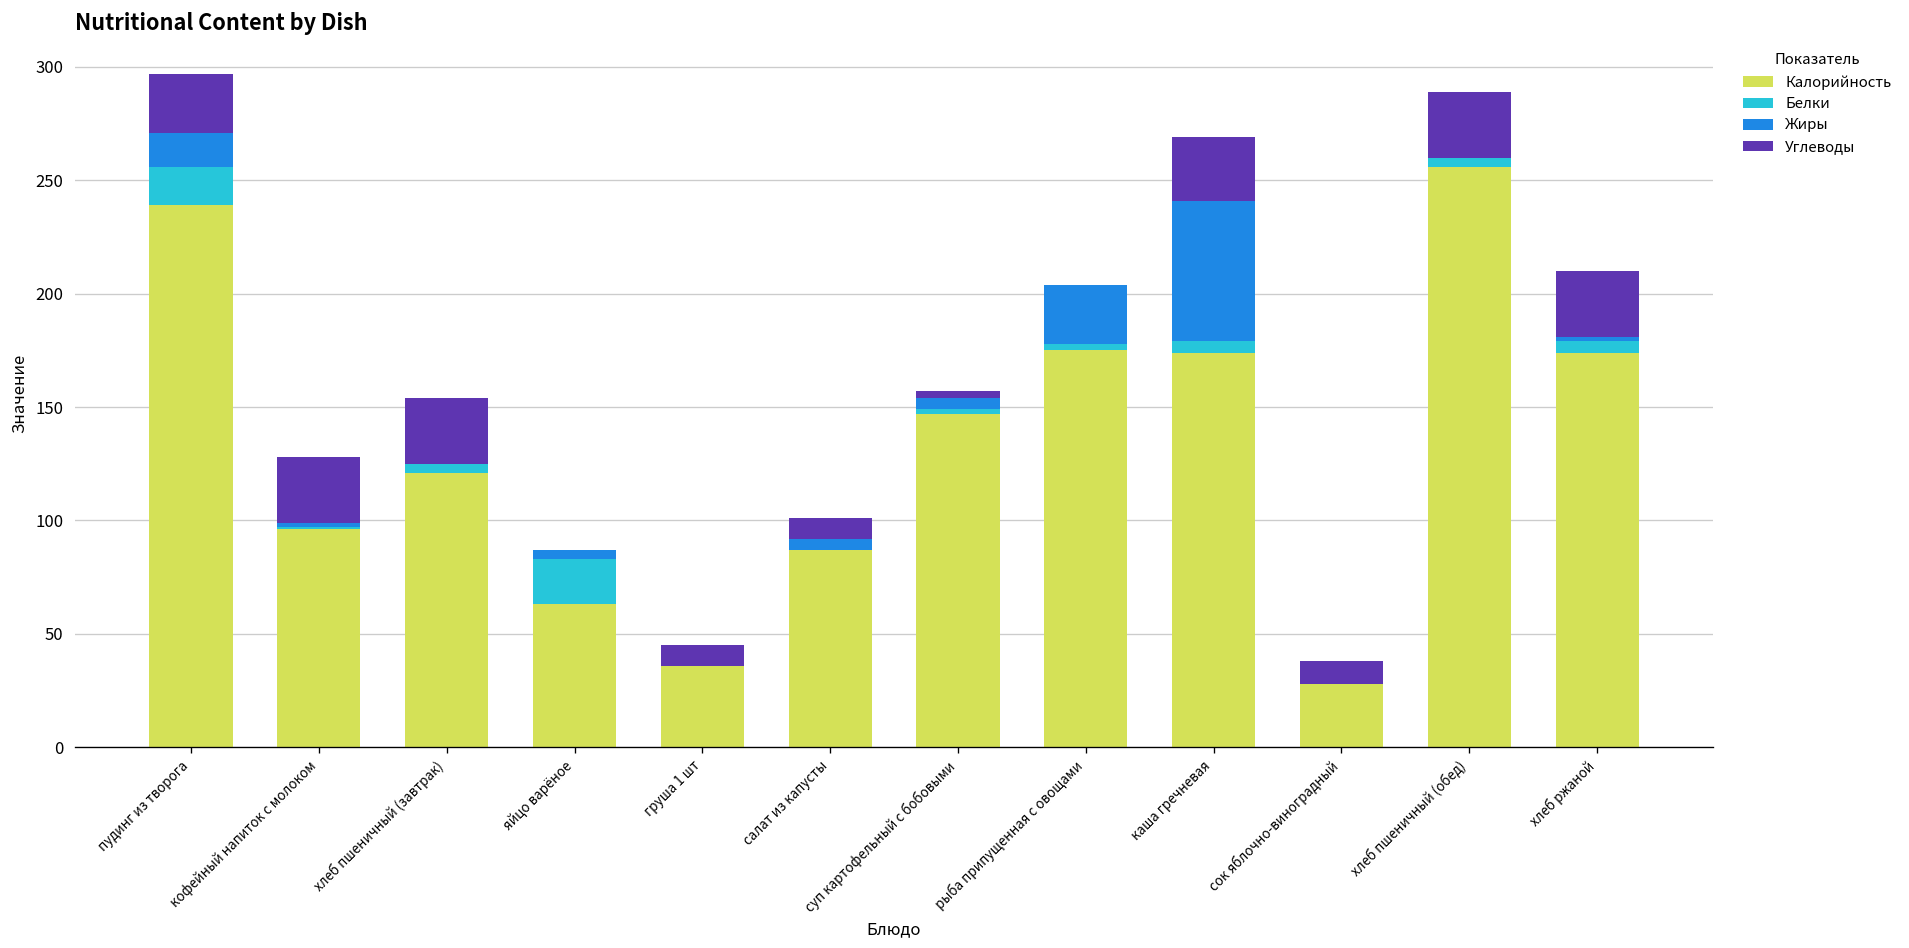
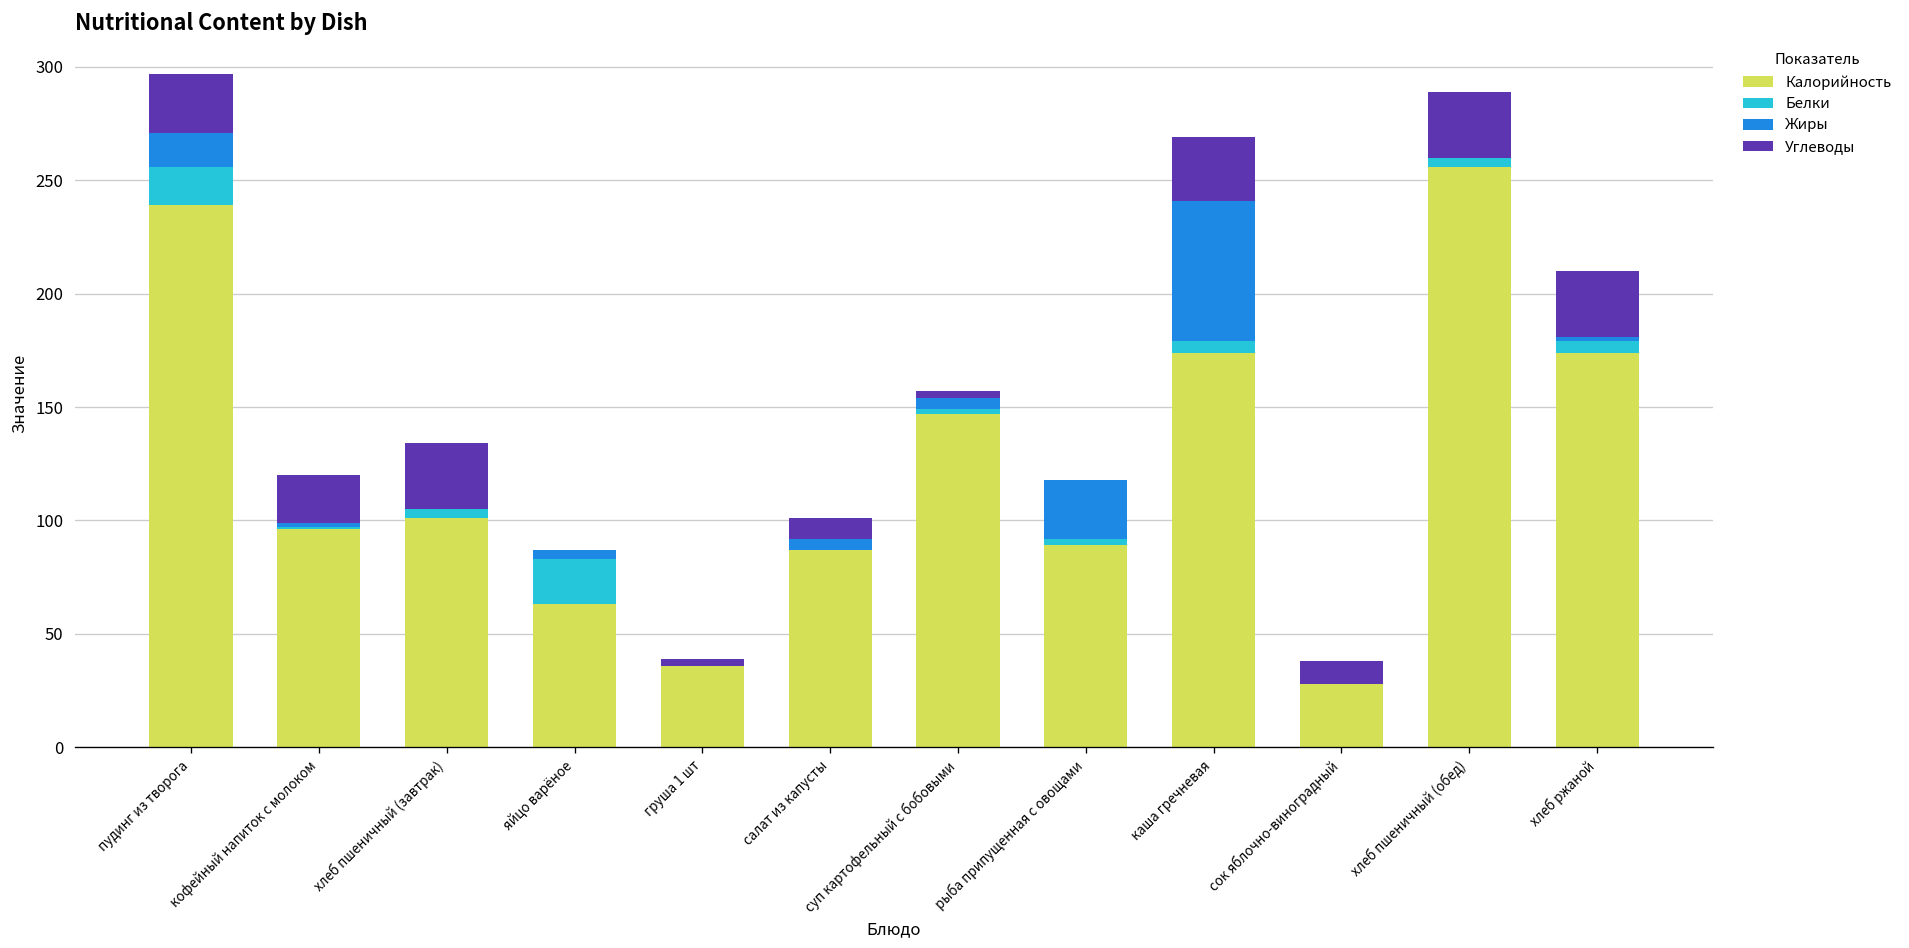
Углеводы, кофейный напиток с молоком: 29 -> 21
Калорийность, хлеб пшеничный (завтрак): 121 -> 101
Углеводы, груша 1 шт: 9 -> 3
Калорийность, рыба припущенная с овощами: 175 -> 89
